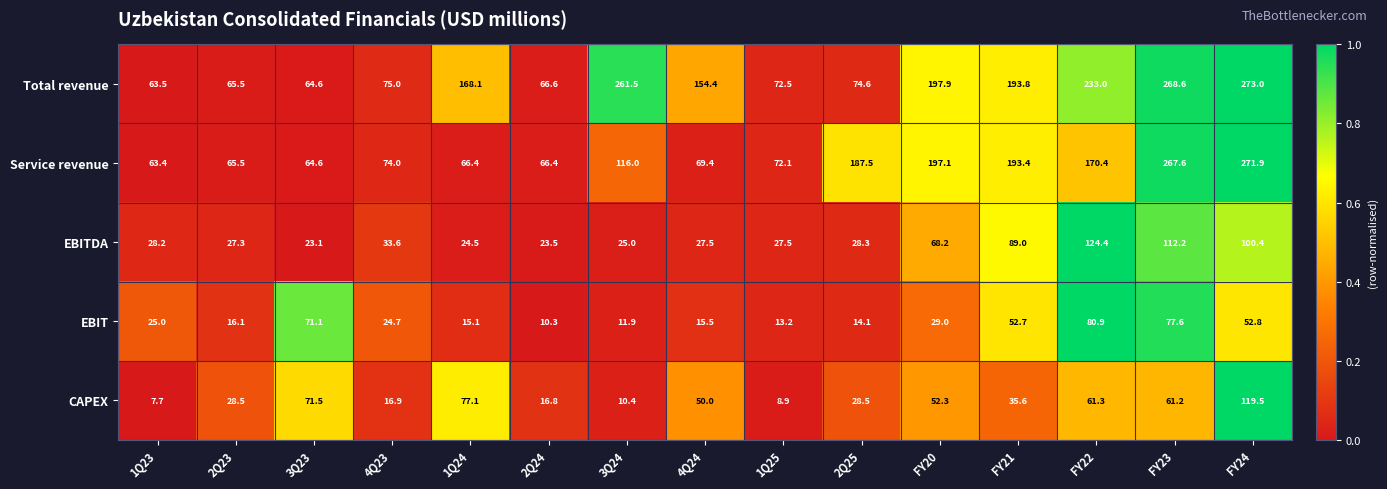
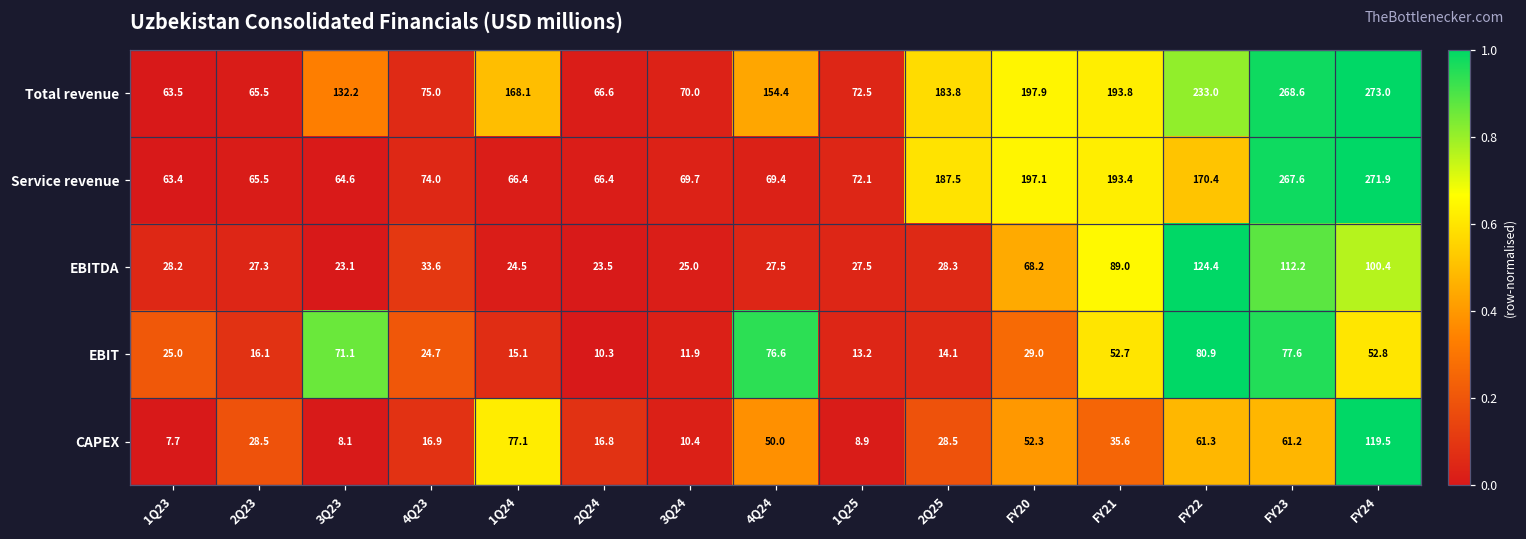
Total revenue, 3Q23: 64.6 -> 132.2
Total revenue, 3Q24: 261.5 -> 70.0
Total revenue, 2Q25: 74.6 -> 183.8
Service revenue, 3Q24: 116.0 -> 69.7
EBIT, 4Q24: 15.5 -> 76.6
CAPEX, 3Q23: 71.5 -> 8.1
